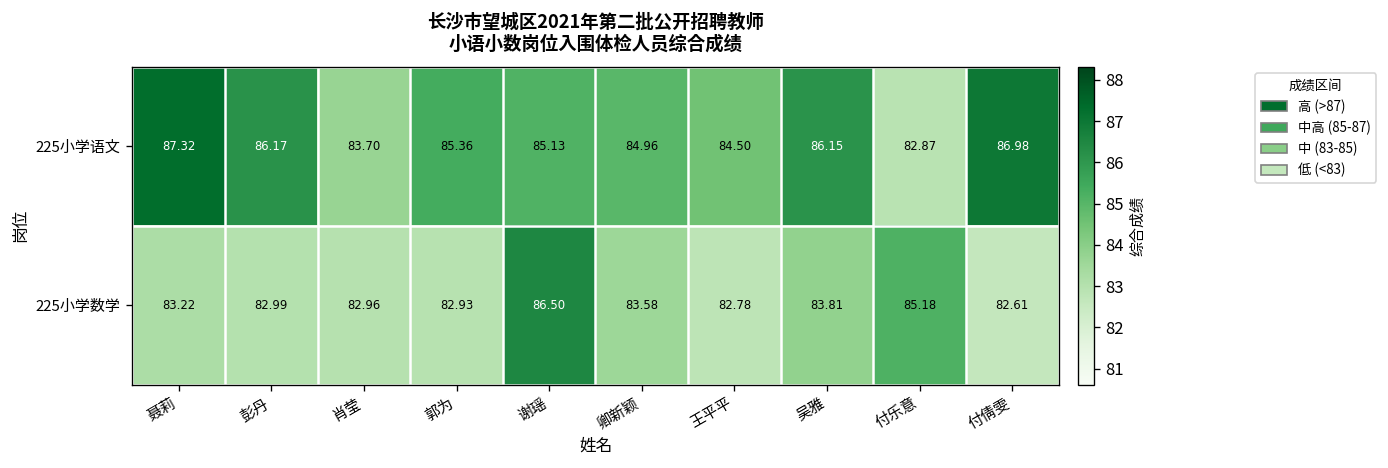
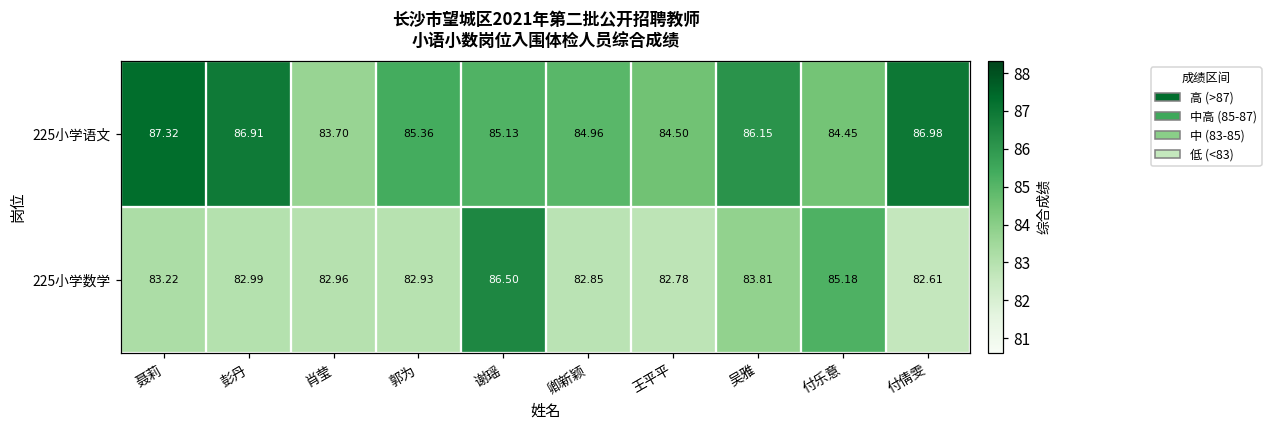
225小学语文, 彭丹: 86.17 -> 86.91
225小学语文, 付乐意: 82.87 -> 84.45
225小学数学, 卿新颖: 83.58 -> 82.85
